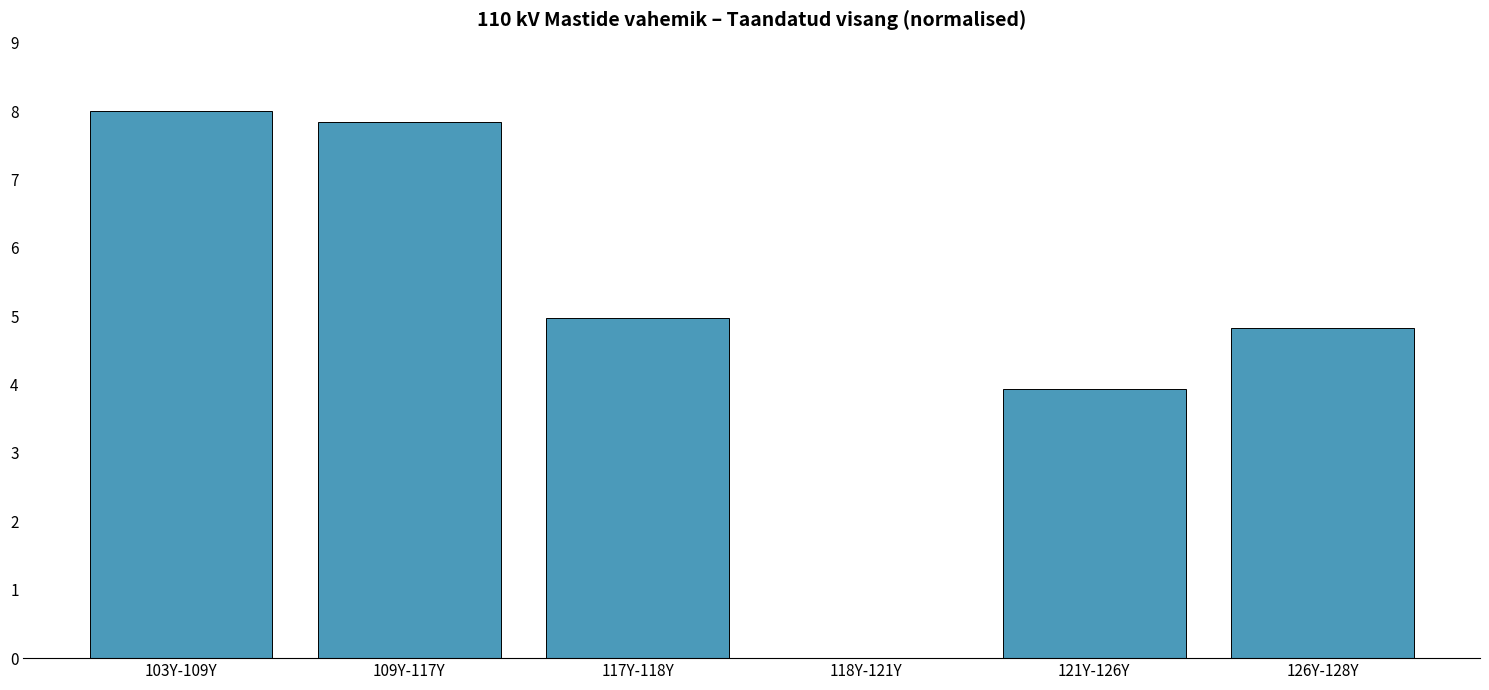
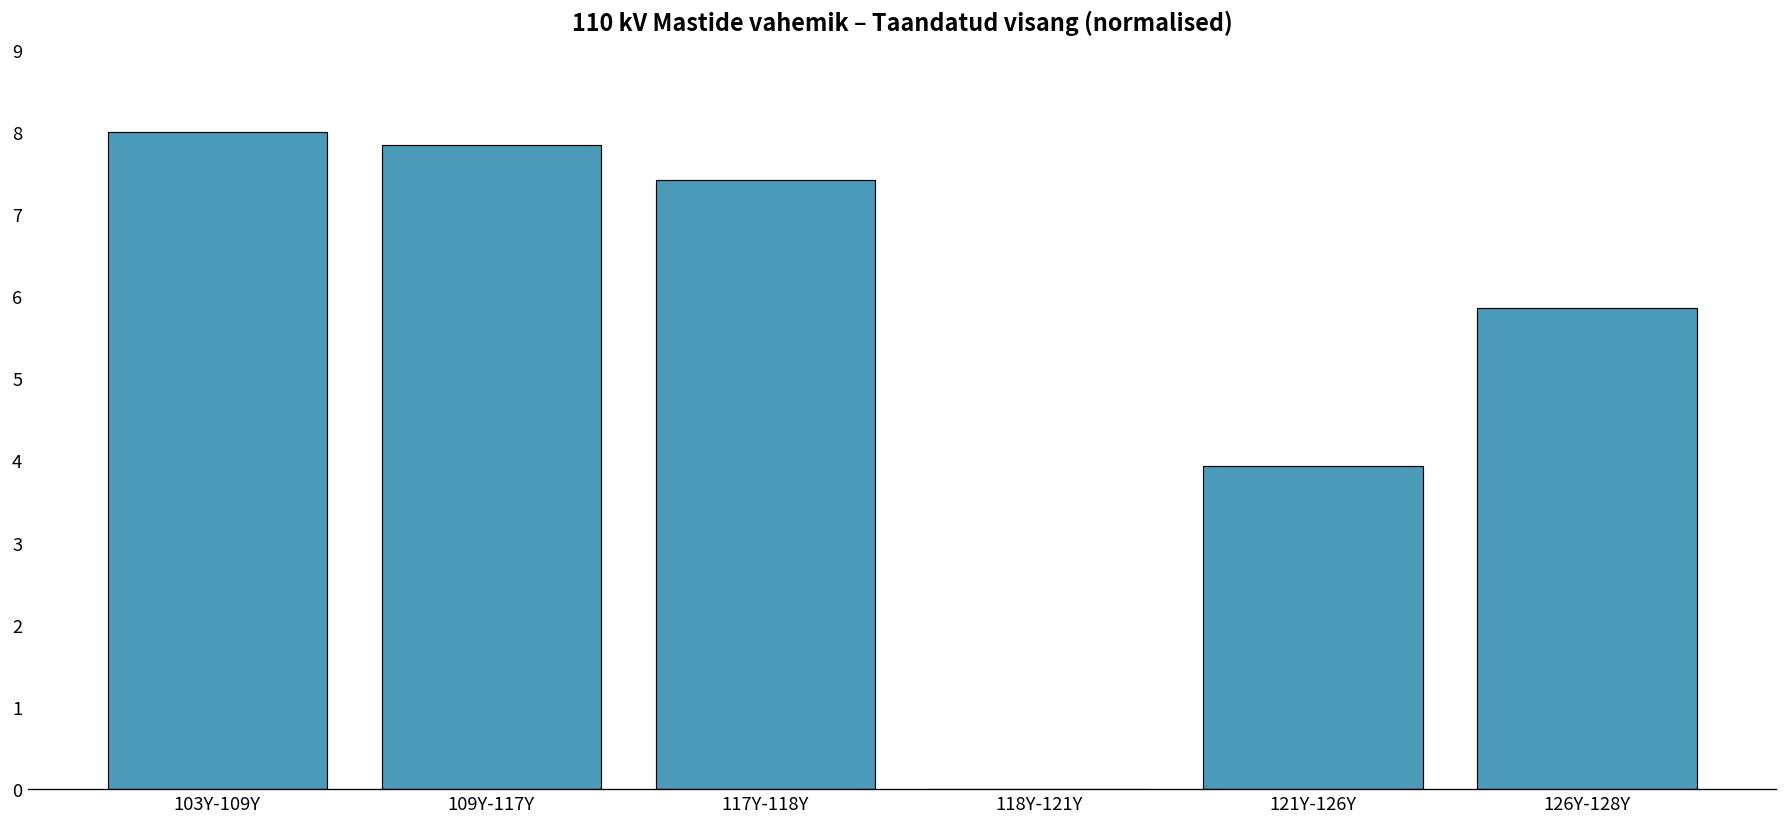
117Y-118Y: 5.0 -> 7.4
126Y-128Y: 4.8 -> 5.9
